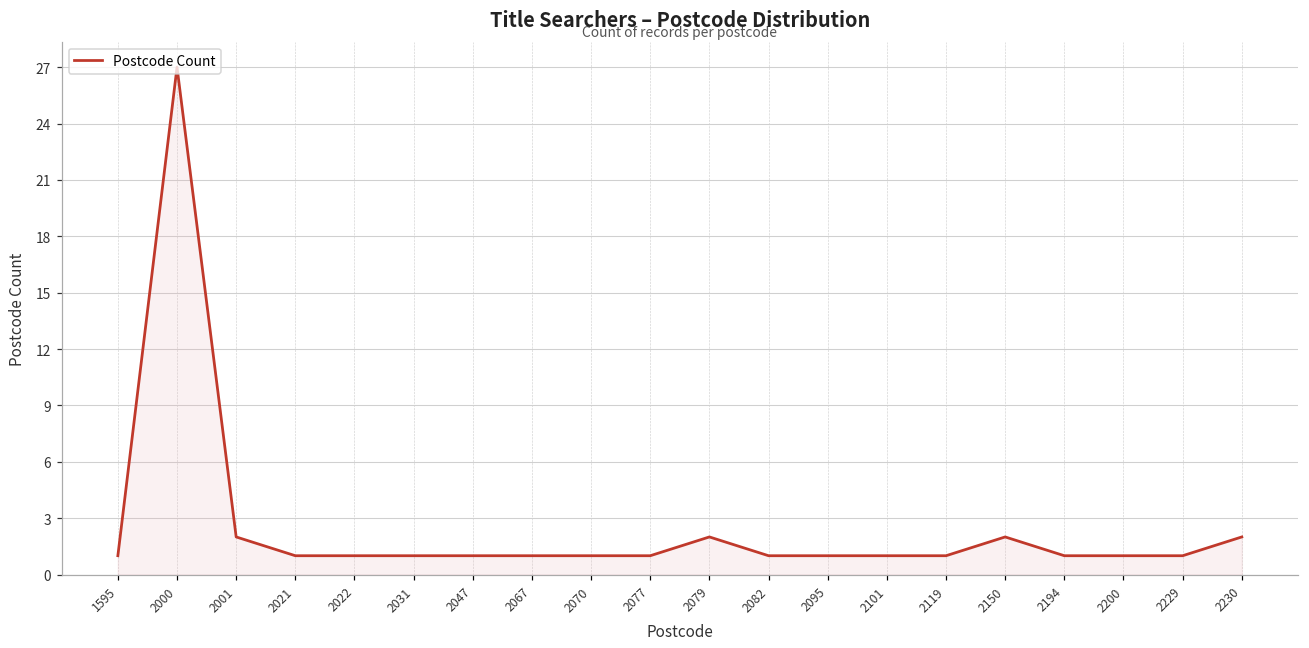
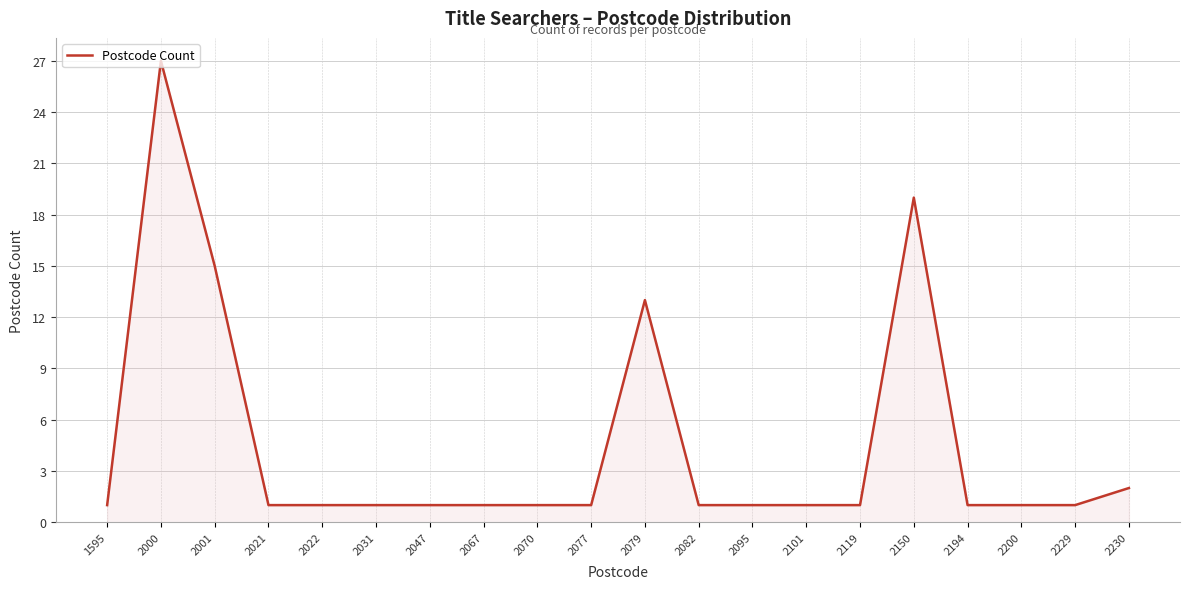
2001: 2 -> 15
2079: 2 -> 13
2150: 2 -> 19
